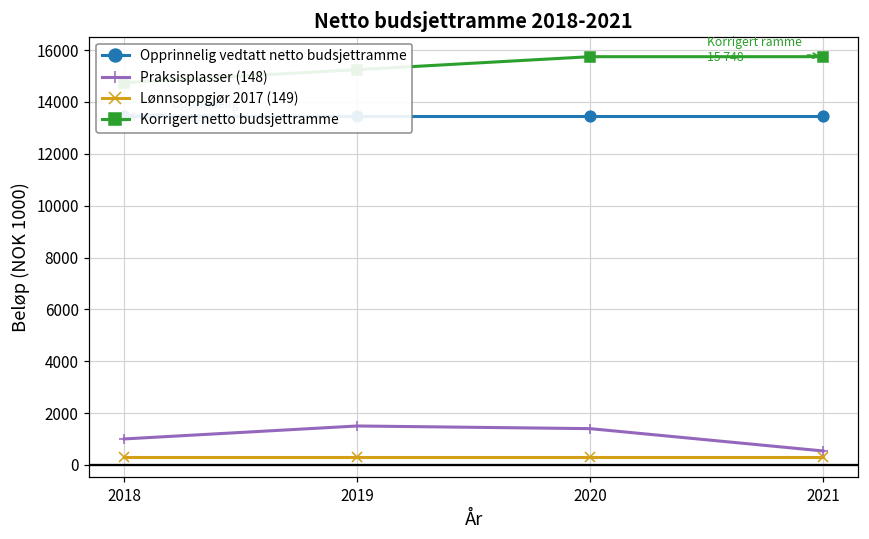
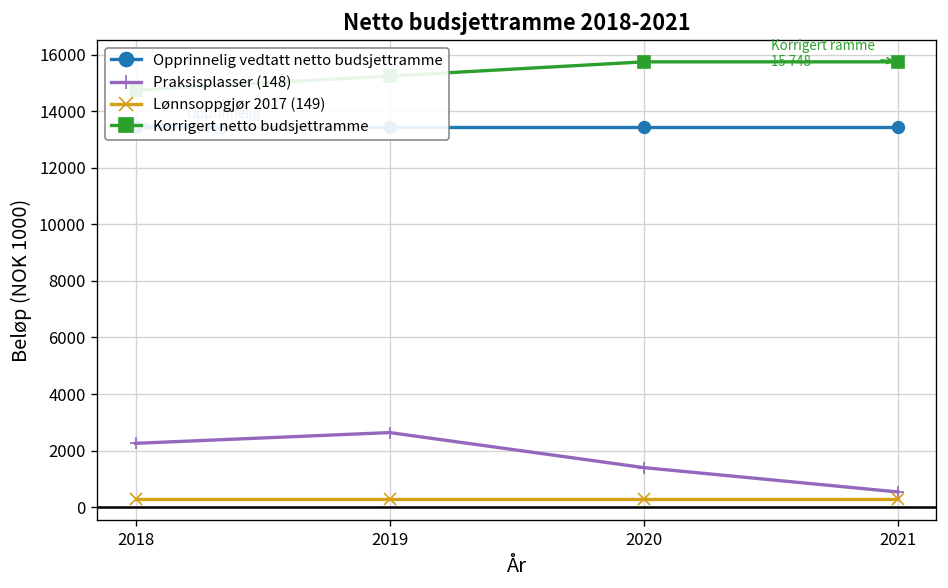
Praksisplasser (148), 2018: 1000 -> 2300
Praksisplasser (148), 2019: 1500 -> 2600
